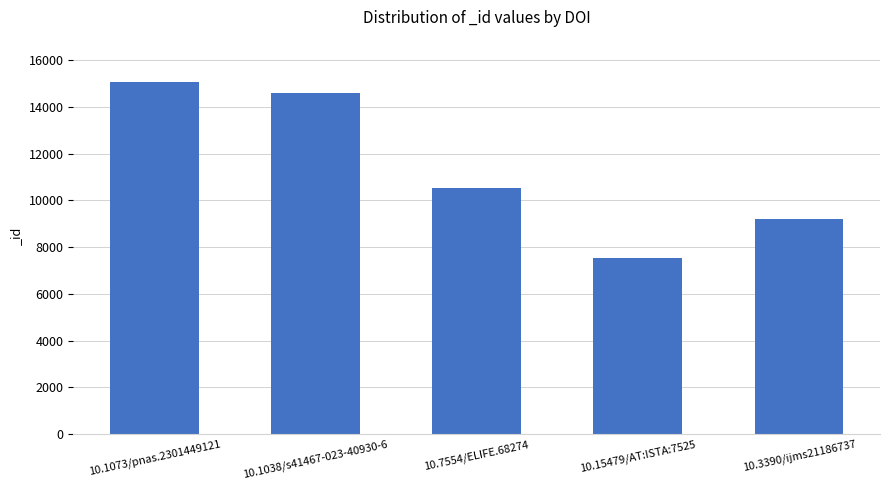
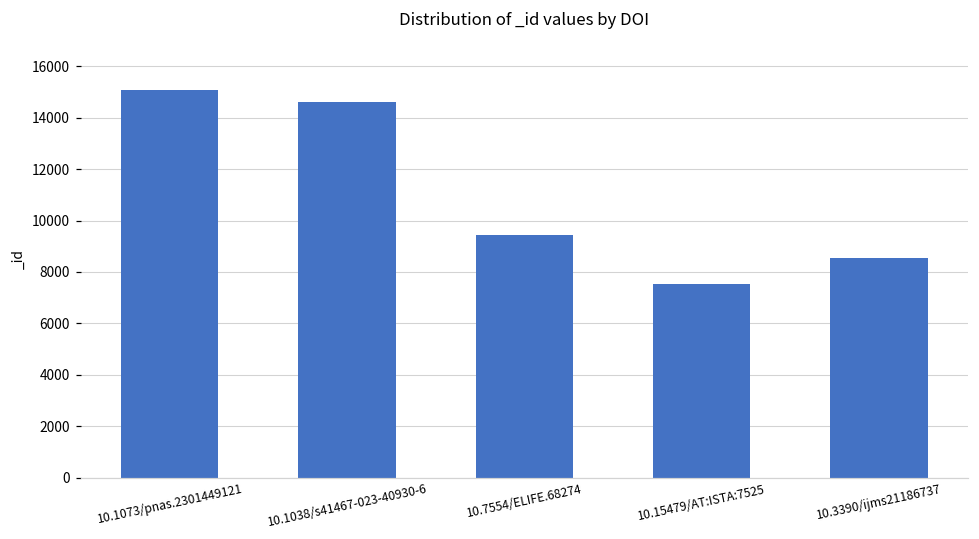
10.7554/ELIFE.68274: 10500 -> 9400
10.3390/ijms21186737: 9200 -> 8500
